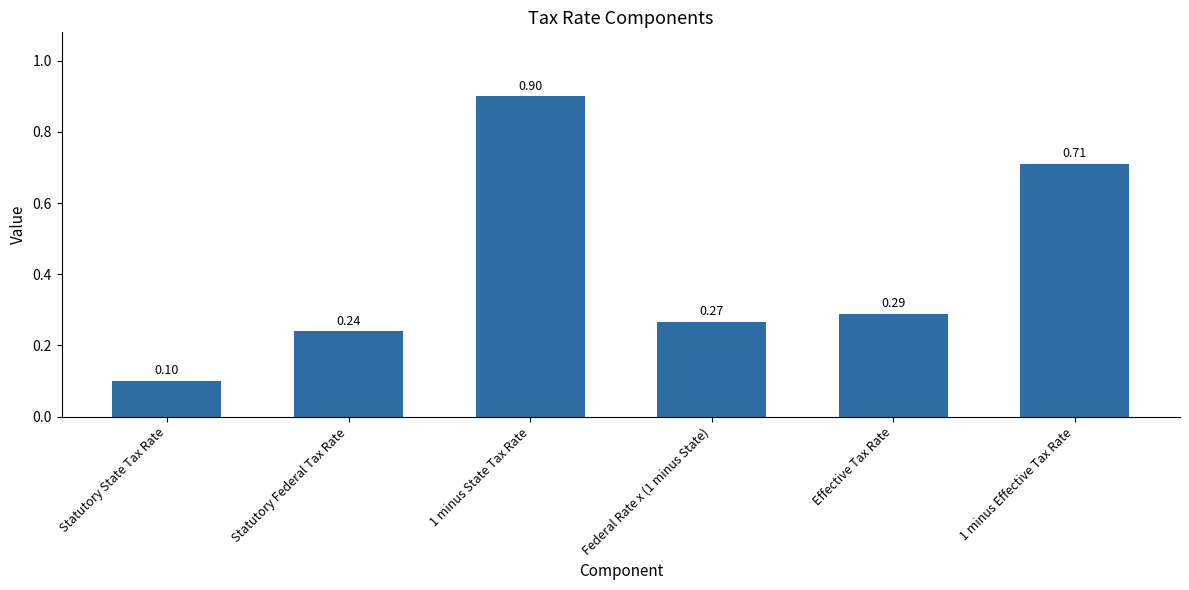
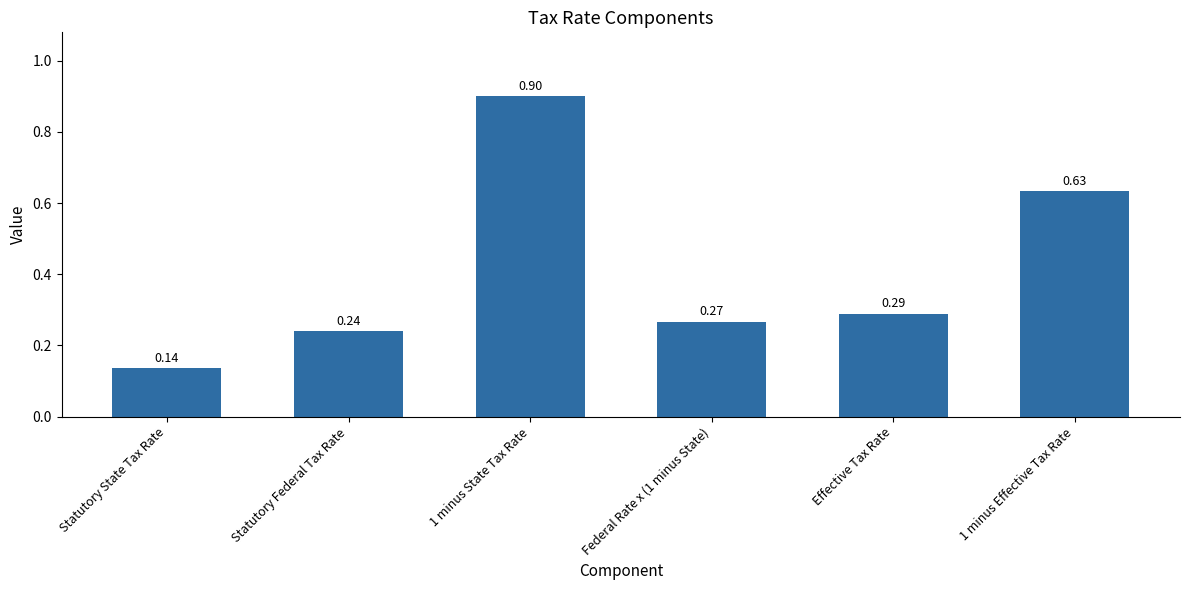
Statutory State Tax Rate: 0.10 -> 0.14
1 minus Effective Tax Rate: 0.71 -> 0.63
